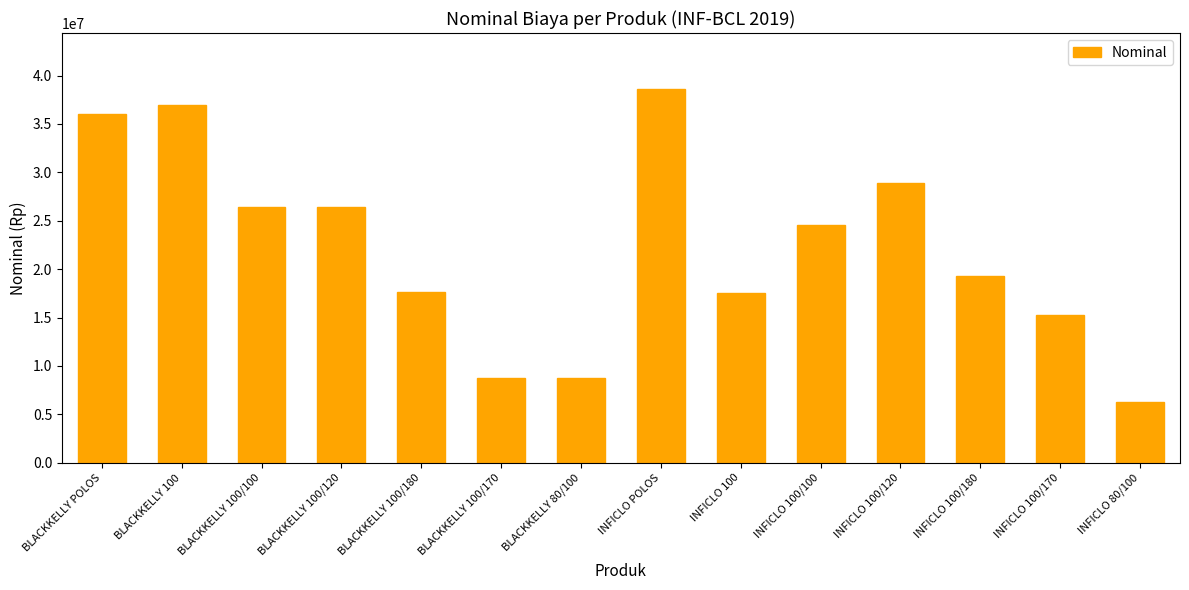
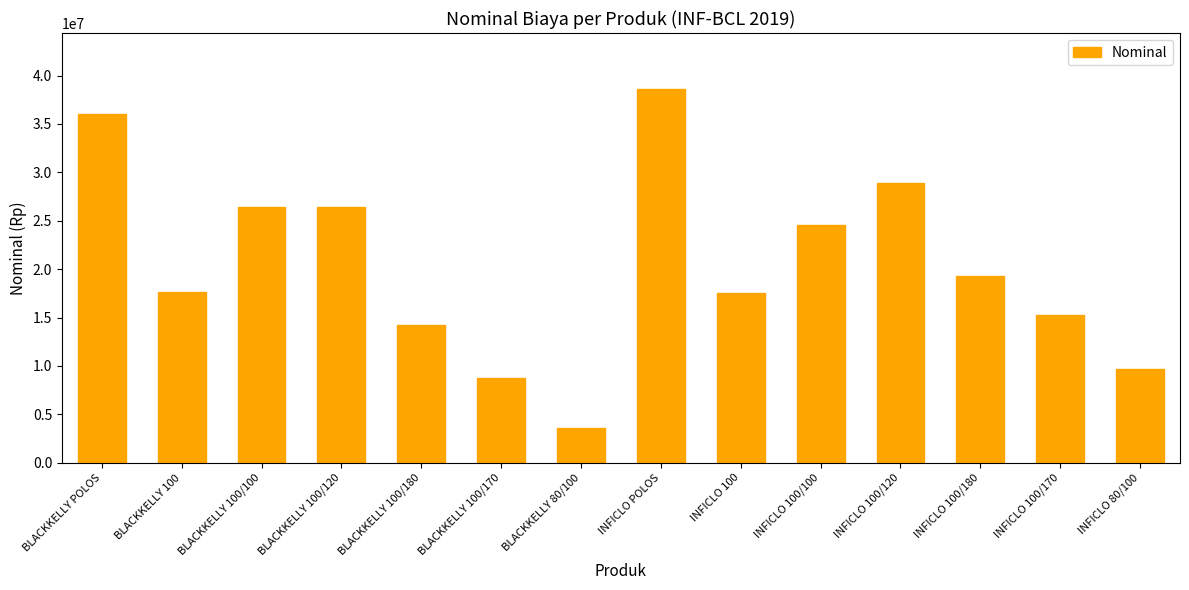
BLACKKELLY 100: 37000000 -> 18000000
BLACKKELLY 100/180: 18000000 -> 14000000
BLACKKELLY 80/100: 9000000 -> 4000000
INFICLO 80/100: 6000000 -> 10000000
